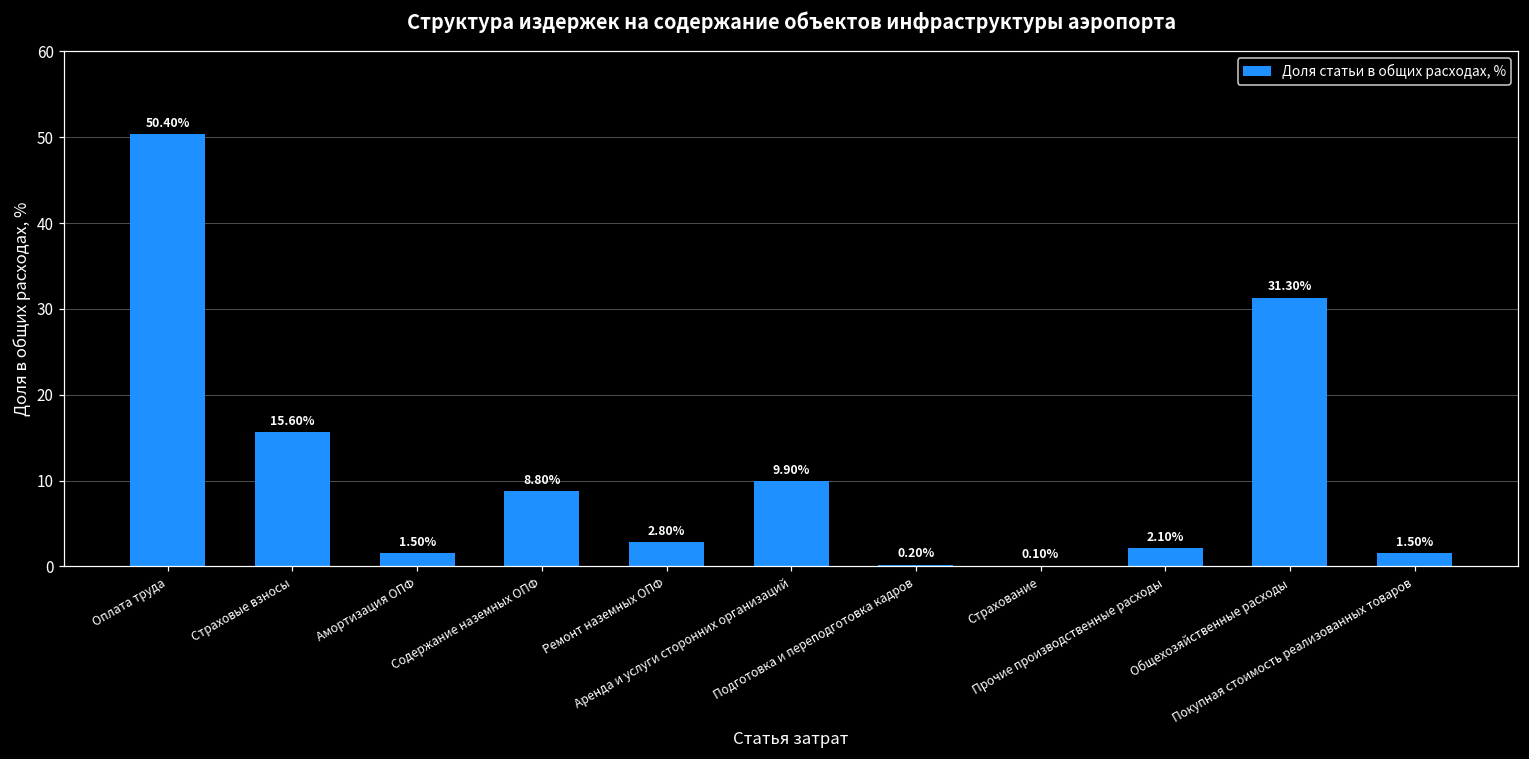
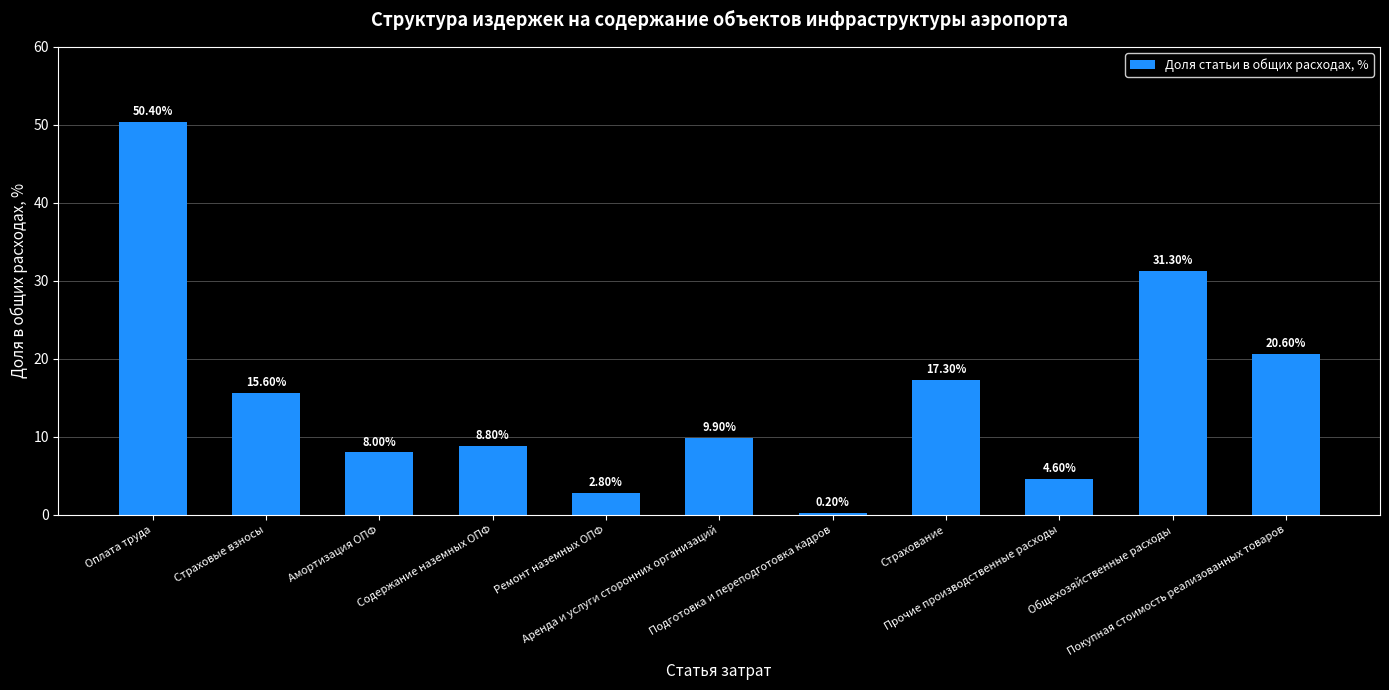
Амортизация ОПФ: 1.50% -> 8.00%
Страхование: 0.10% -> 17.30%
Прочие производственные расходы: 2.10% -> 4.60%
Покупная стоимость реализованных товаров: 1.50% -> 20.60%
